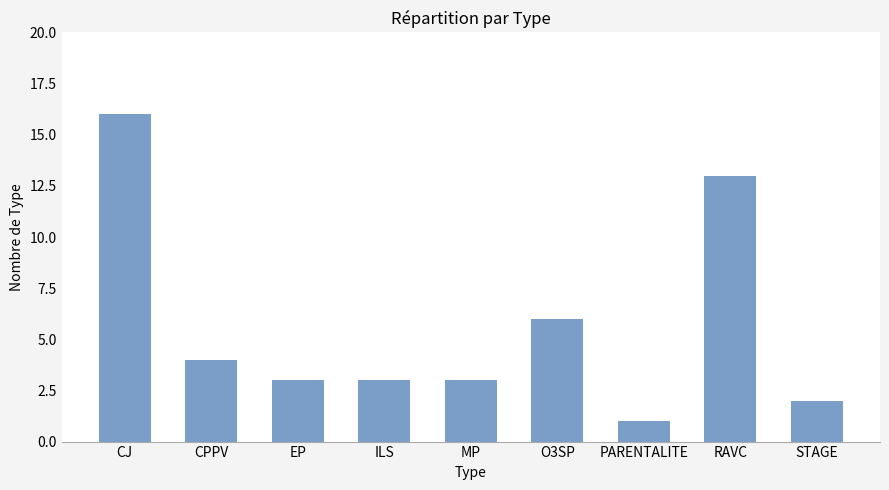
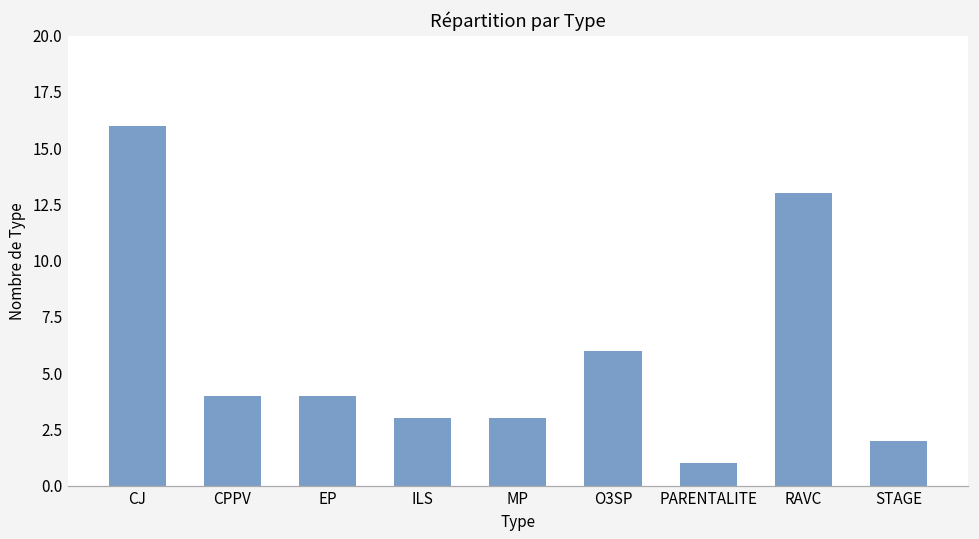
EP: 3 -> 4
